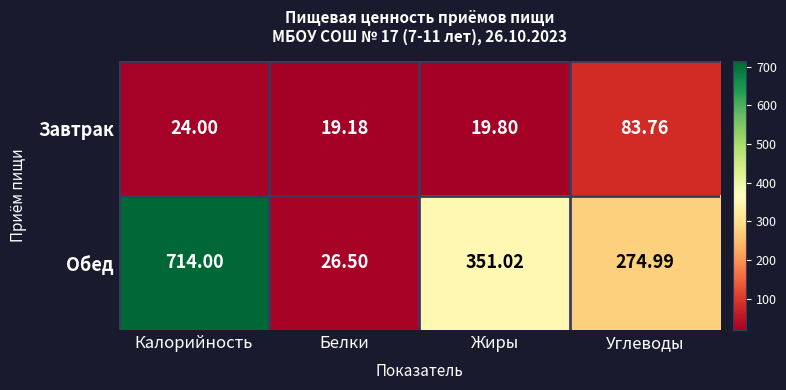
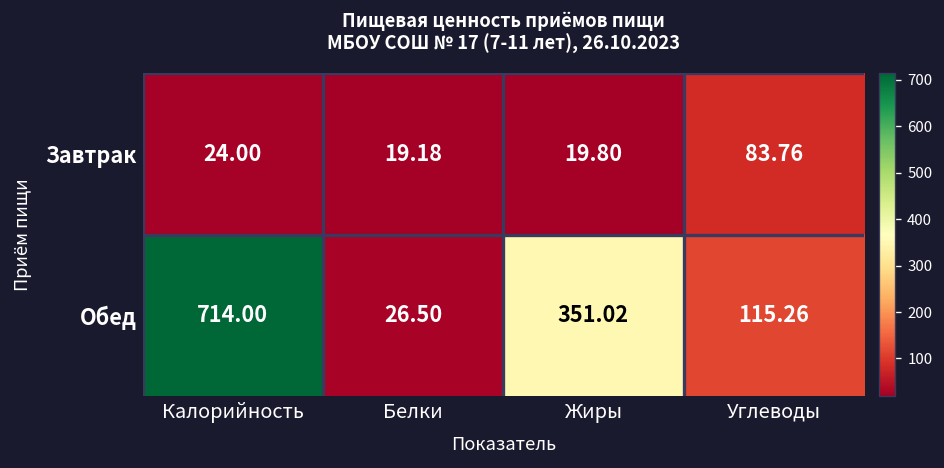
Обед, Углеводы: 274.99 -> 115.26
